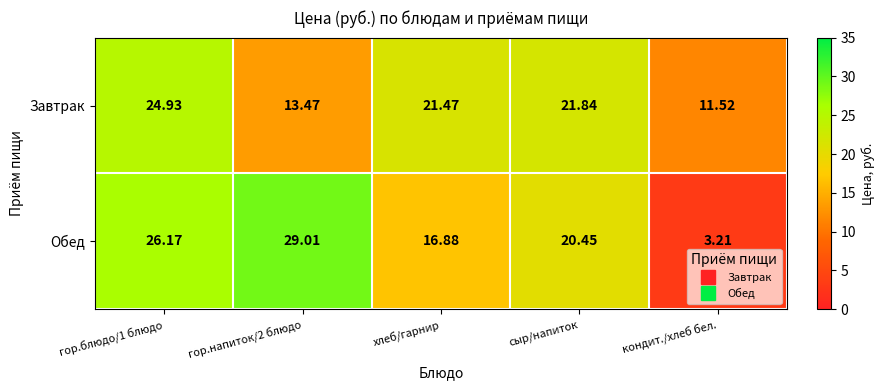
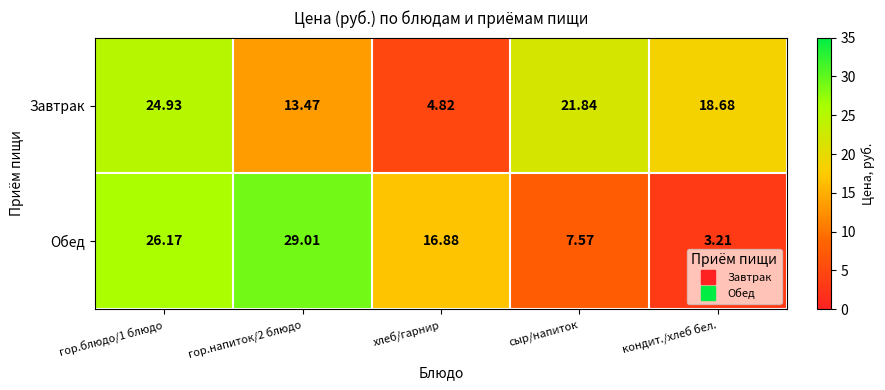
Завтрак, хлеб/гарнир: 21.47 -> 4.82
Завтрак, кондит./хлеб бел.: 11.52 -> 18.68
Обед, сыр/напиток: 20.45 -> 7.57
